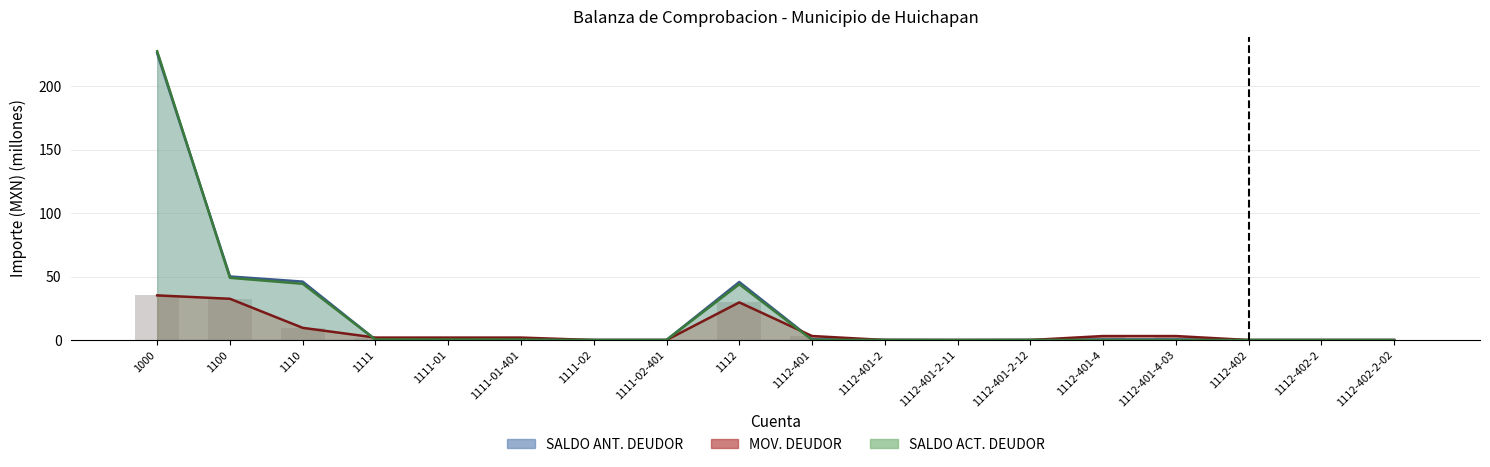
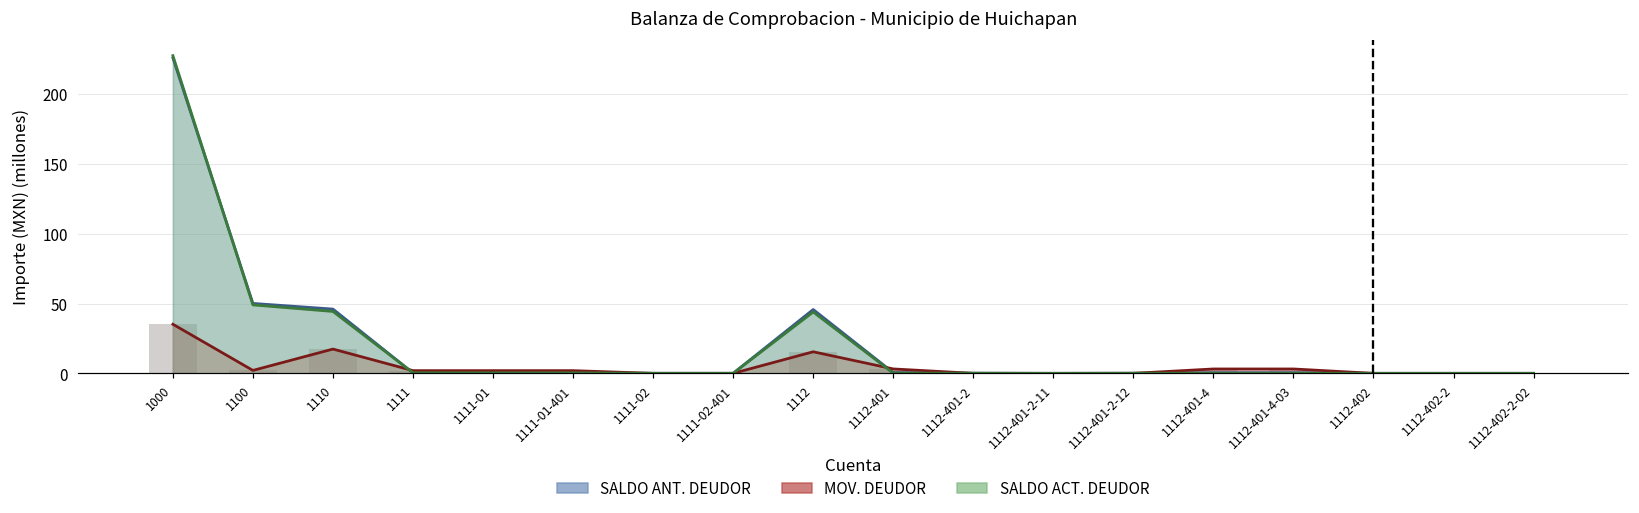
MOV. DEUDOR, 1100: 33 -> 2
MOV. DEUDOR, 1110: 10 -> 17
MOV. DEUDOR, 1112: 30 -> 15
